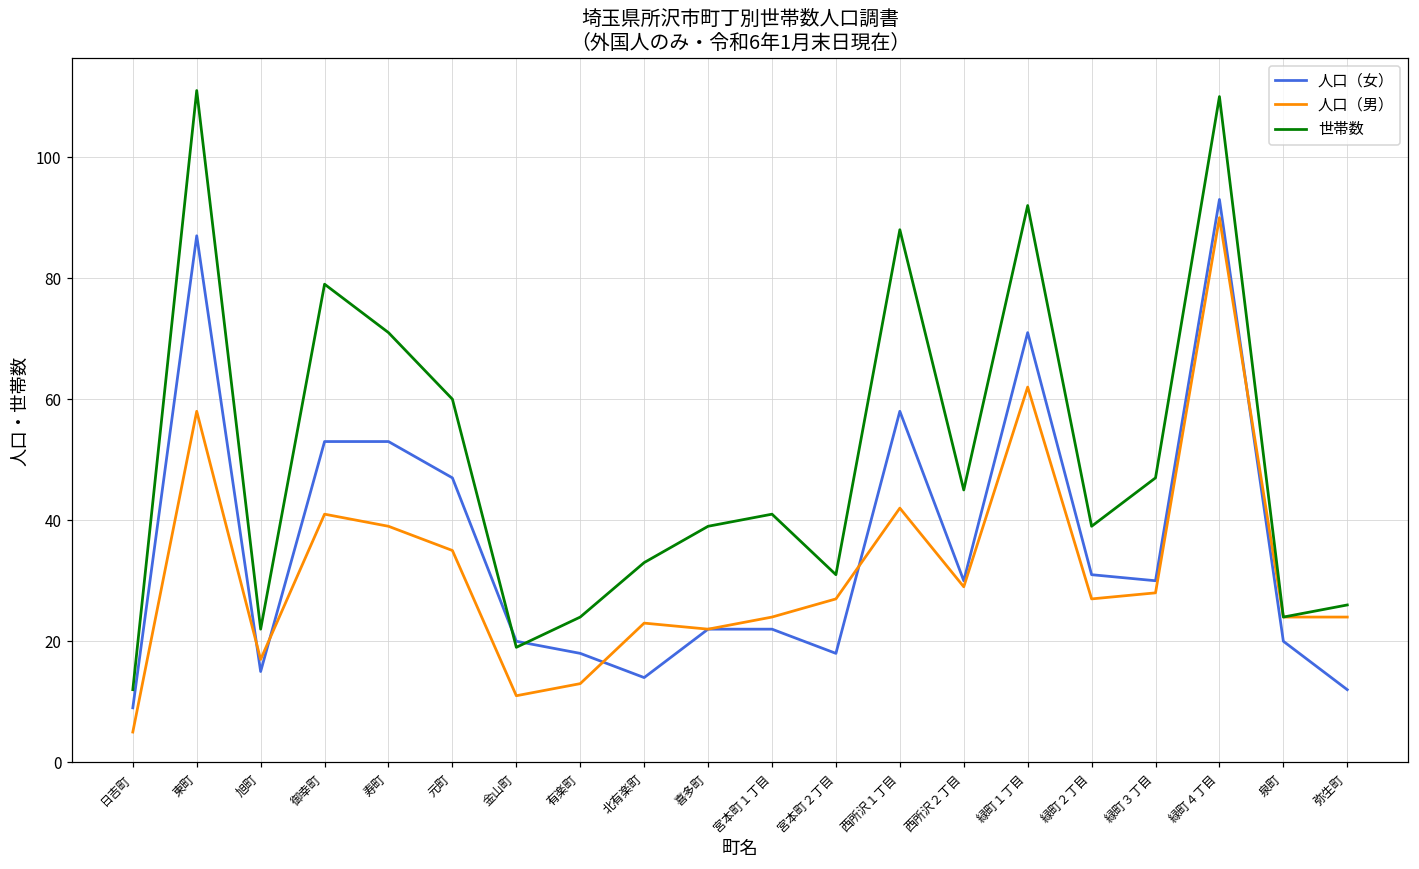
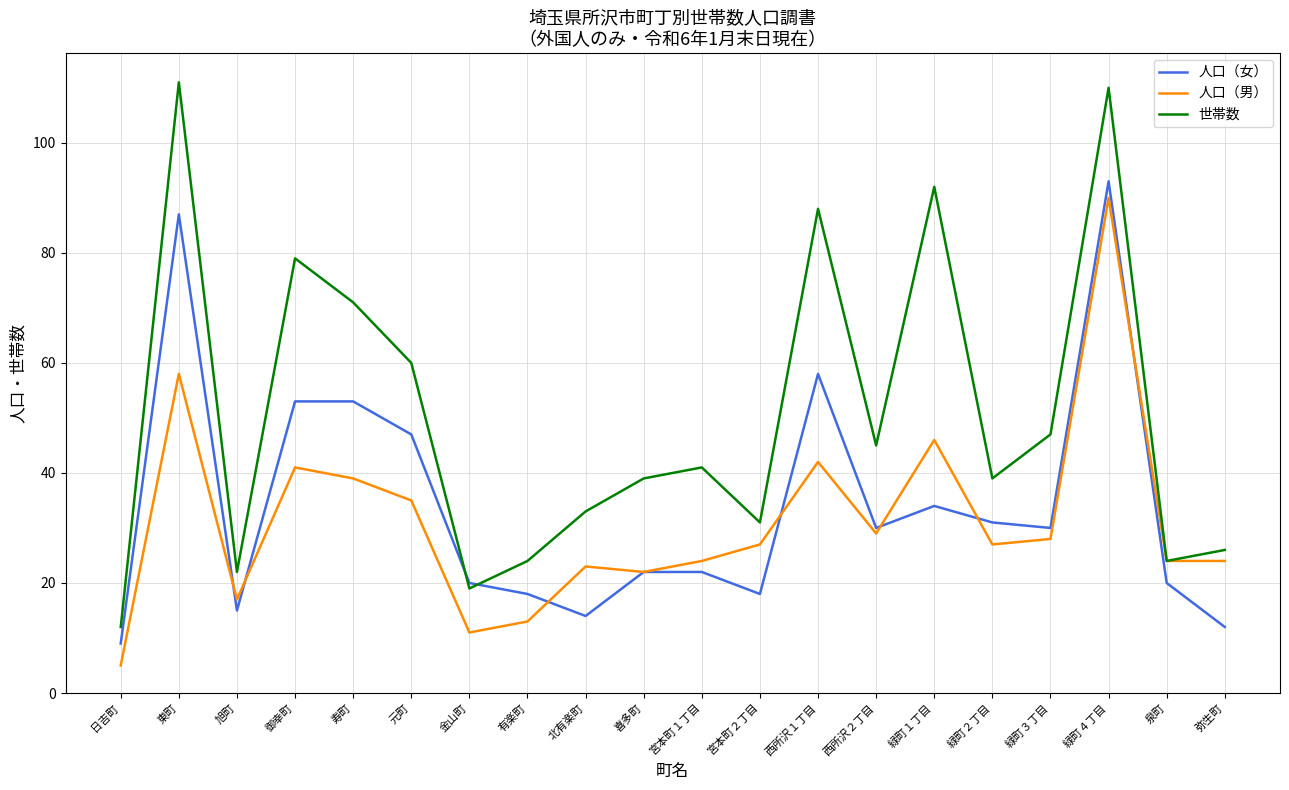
人口（女）, 緑町１丁目: 71 -> 34
人口（男）, 緑町１丁目: 62 -> 46
